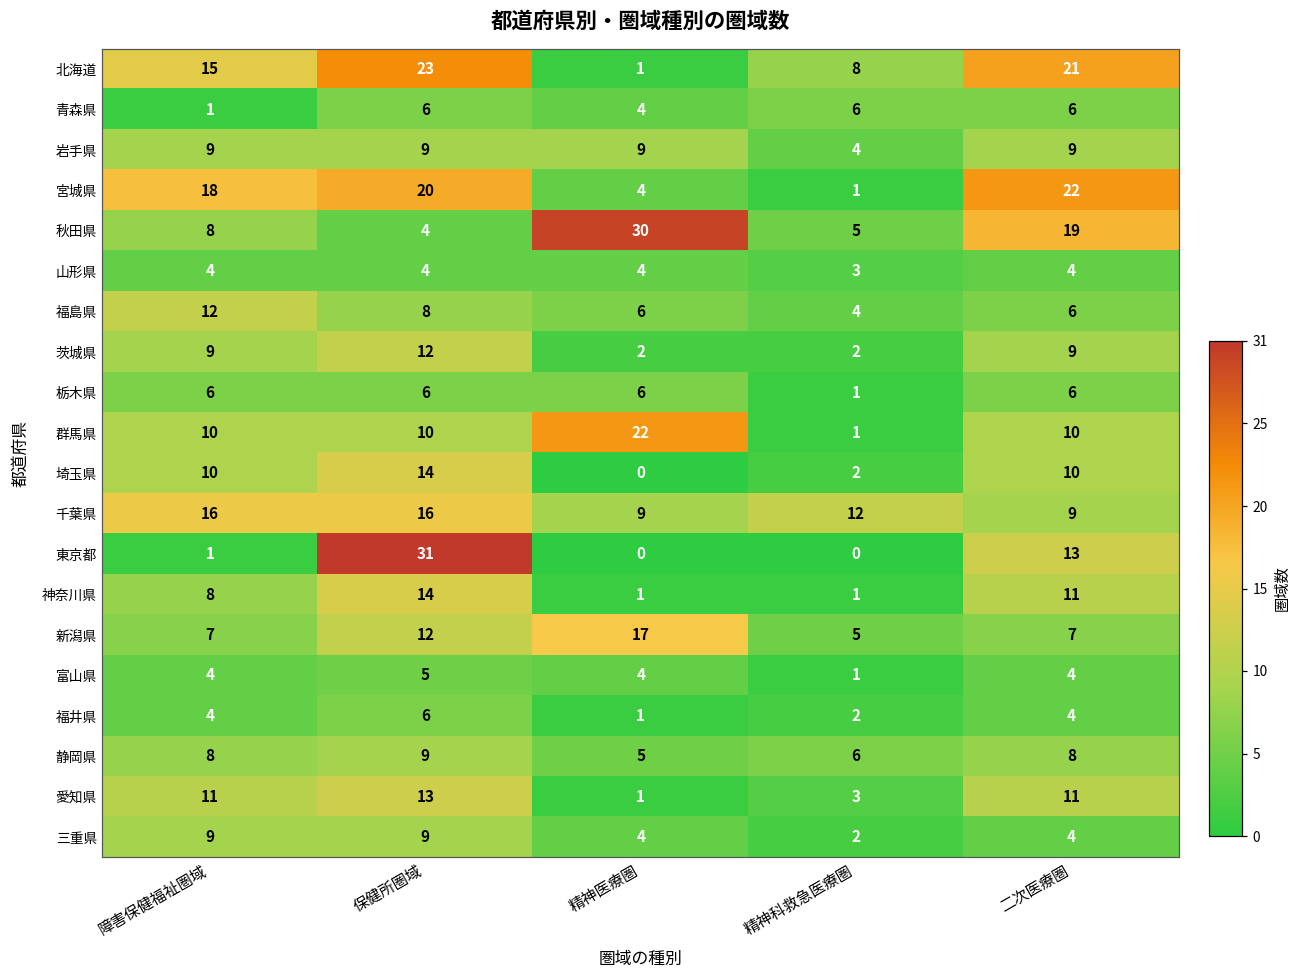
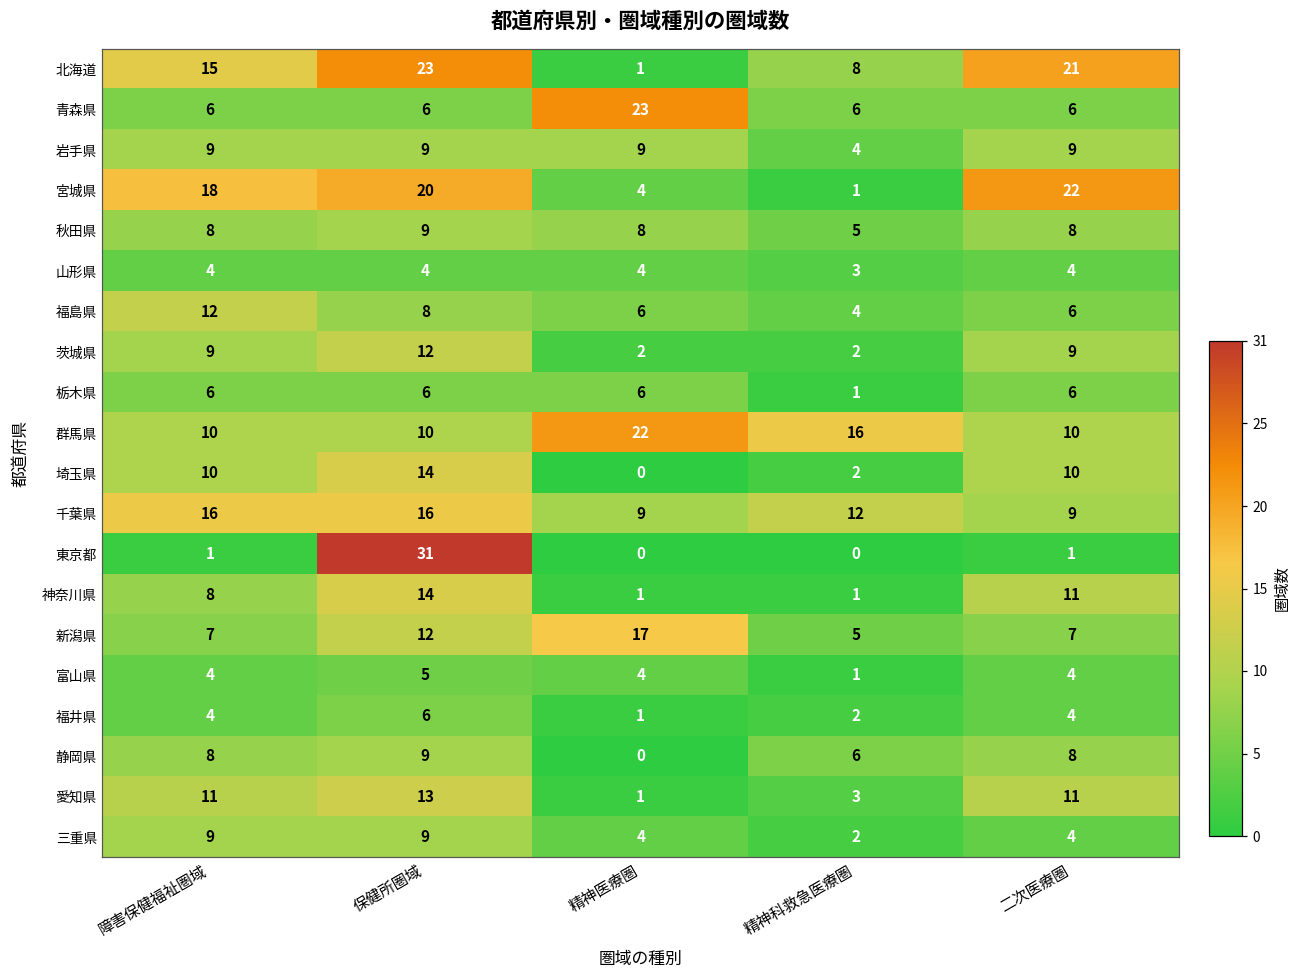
青森県, 障害保健福祉圏域: 1 -> 6
青森県, 精神医療圏: 4 -> 23
秋田県, 保健所圏域: 4 -> 9
秋田県, 精神医療圏: 30 -> 8
秋田県, 二次医療圏: 19 -> 8
群馬県, 精神科救急医療圏: 1 -> 16
東京都, 二次医療圏: 13 -> 1
静岡県, 精神医療圏: 5 -> 0
